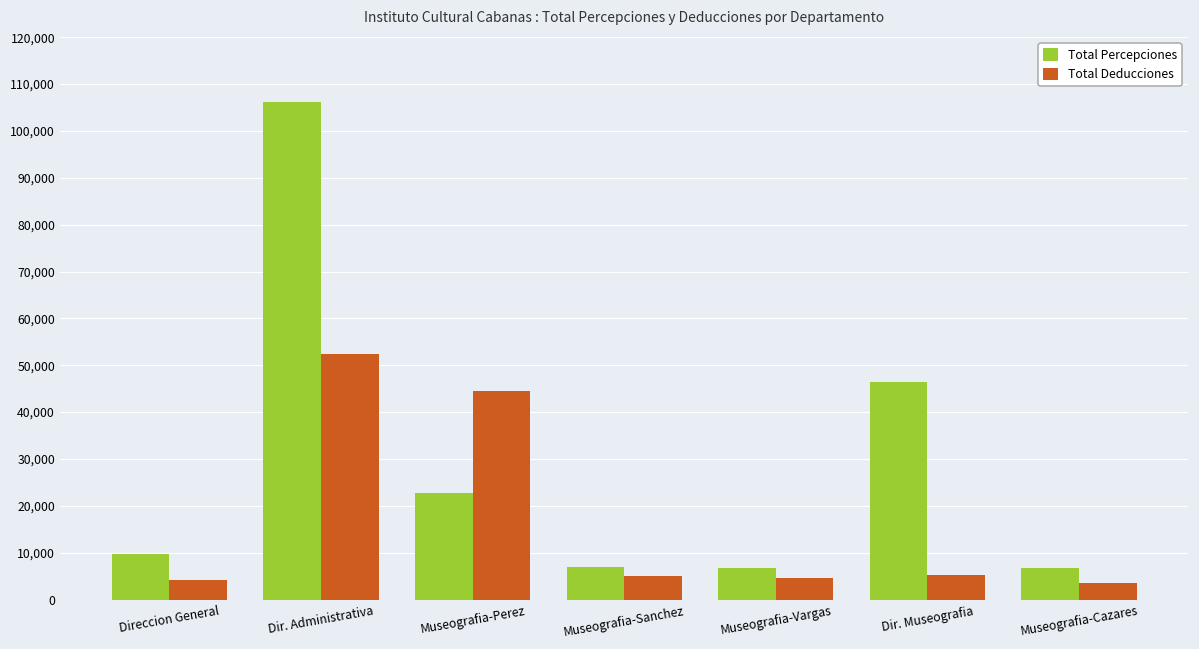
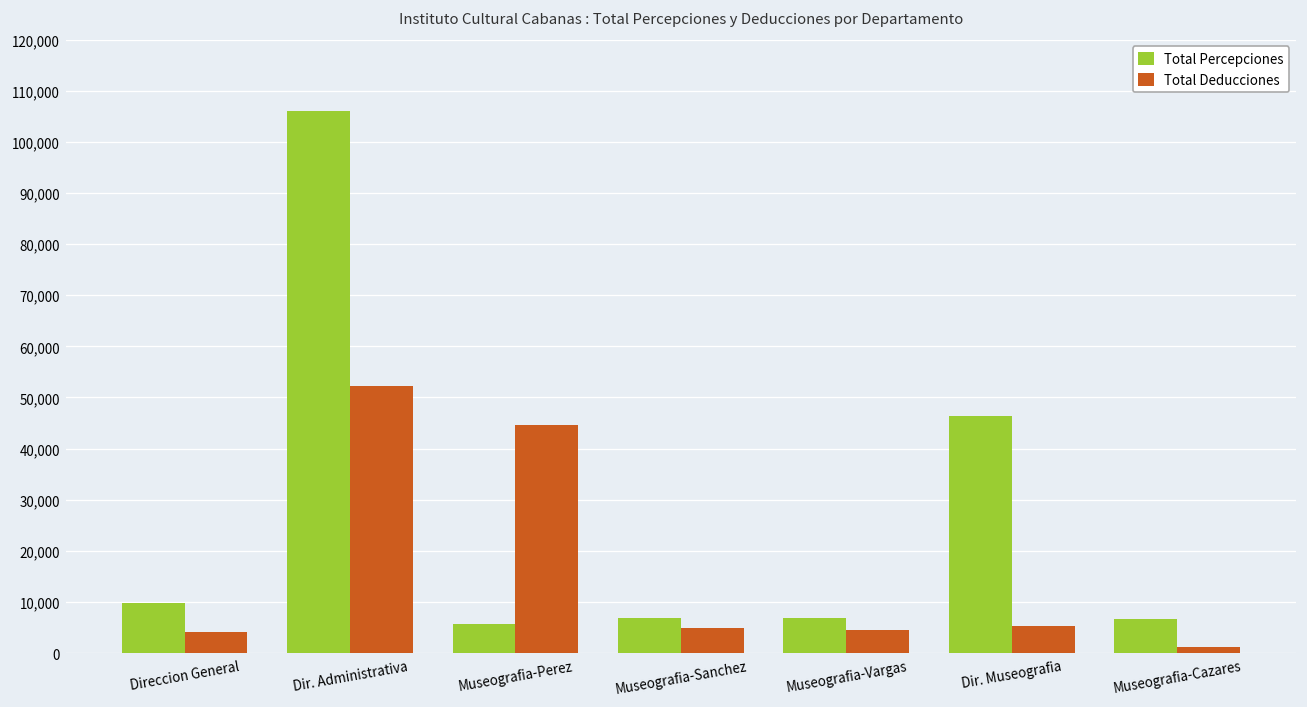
Total Percepciones, Museografia-Perez: 23,000 -> 6,000
Total Deducciones, Museografia-Cazares: 3,000 -> 1,000
